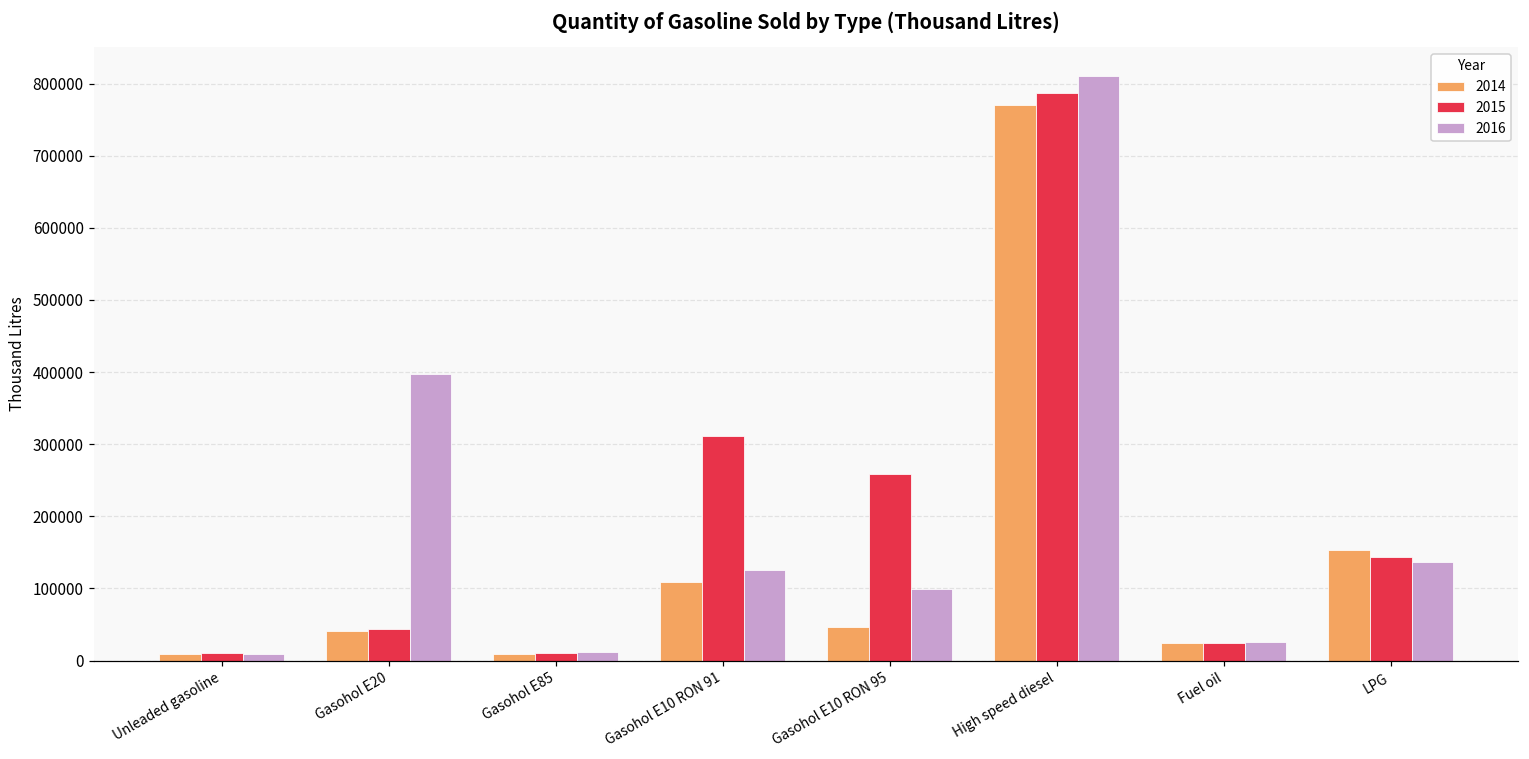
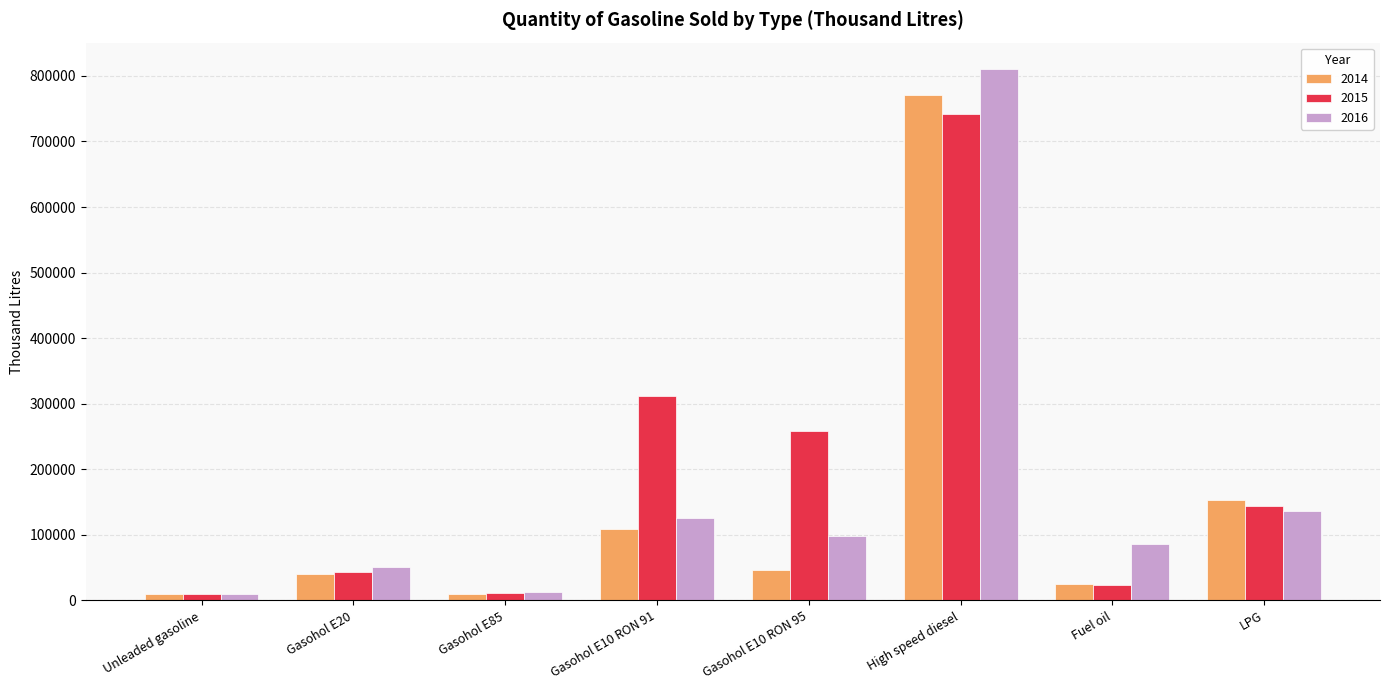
2016, Gasohol E20: 400000 -> 50000
2015, High speed diesel: 790000 -> 740000
2016, Fuel oil: 30000 -> 90000
